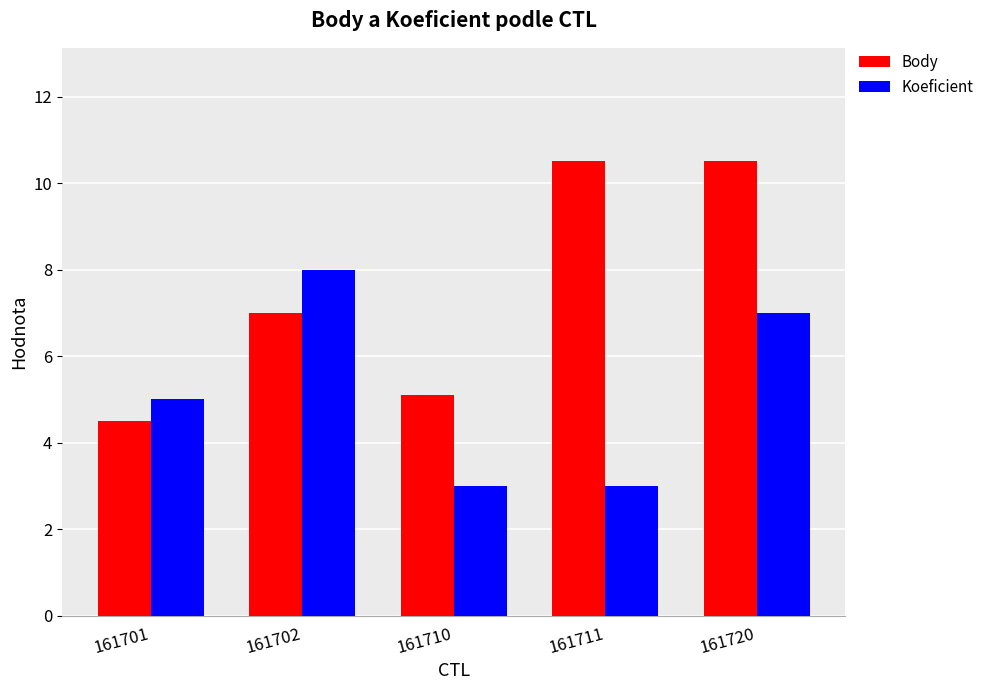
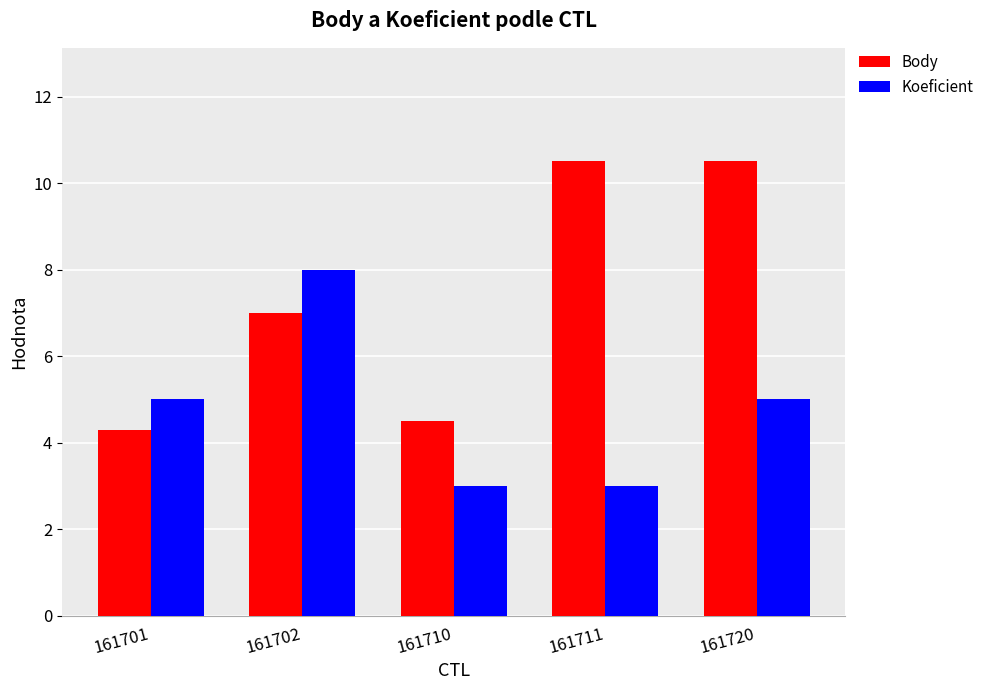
Body, 161701: 4.5 -> 4.3
Body, 161710: 5.1 -> 4.5
Koeficient, 161720: 7 -> 5
